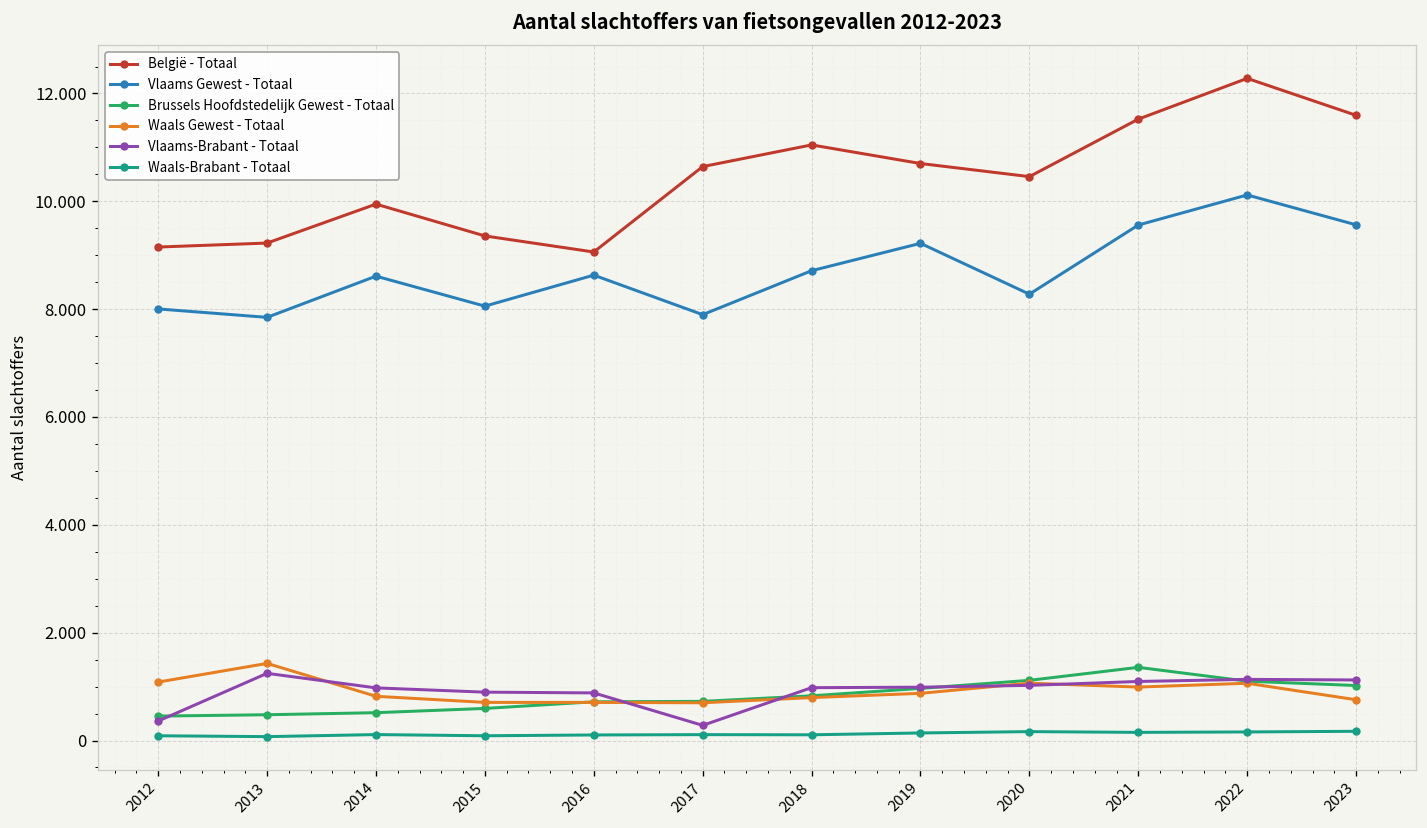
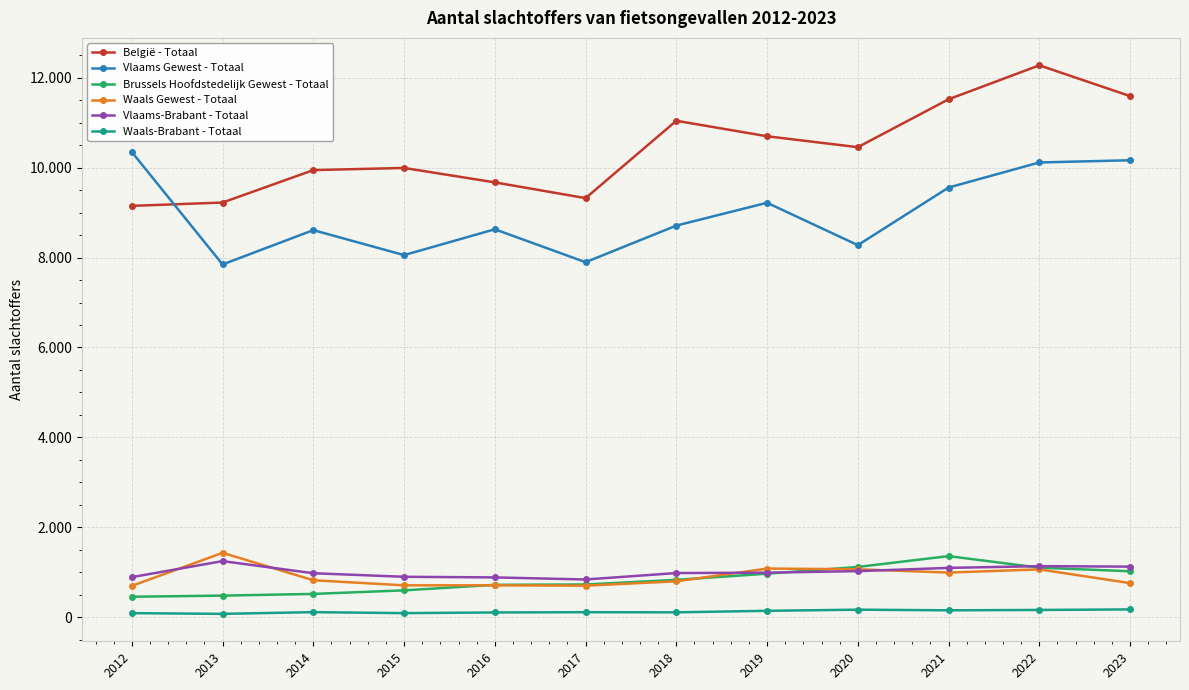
Vlaams Gewest - Totaal, 2012: 8.0 -> 10.4
Waals Gewest - Totaal, 2012: 1.1 -> 0.7
Vlaams-Brabant - Totaal, 2012: 0.4 -> 0.9
België - Totaal, 2015: 9.4 -> 10.0
België - Totaal, 2016: 9.1 -> 9.7
België - Totaal, 2017: 10.6 -> 9.3
Vlaams-Brabant - Totaal, 2017: 0.3 -> 0.8
Waals Gewest - Totaal, 2019: 0.9 -> 1.1
Vlaams Gewest - Totaal, 2023: 9.6 -> 10.2
